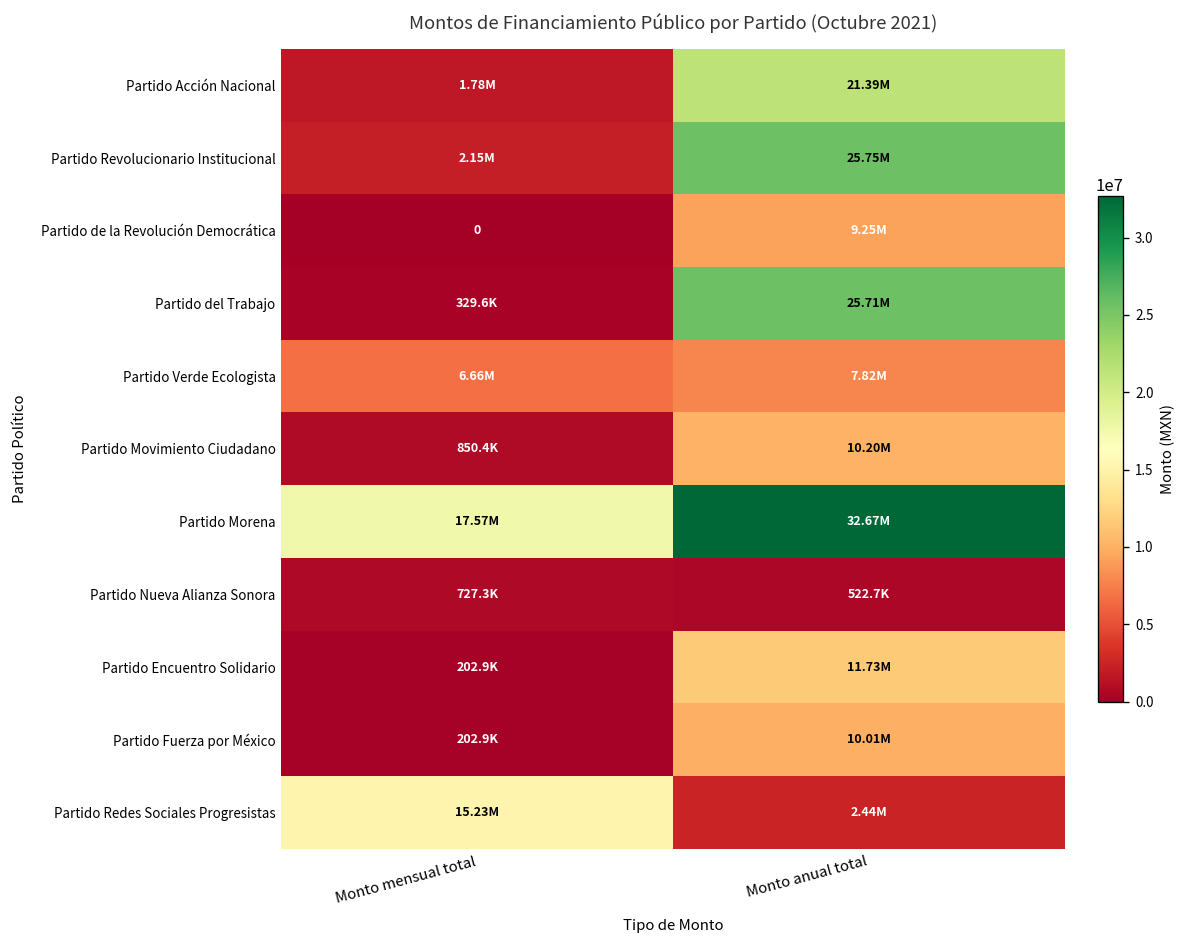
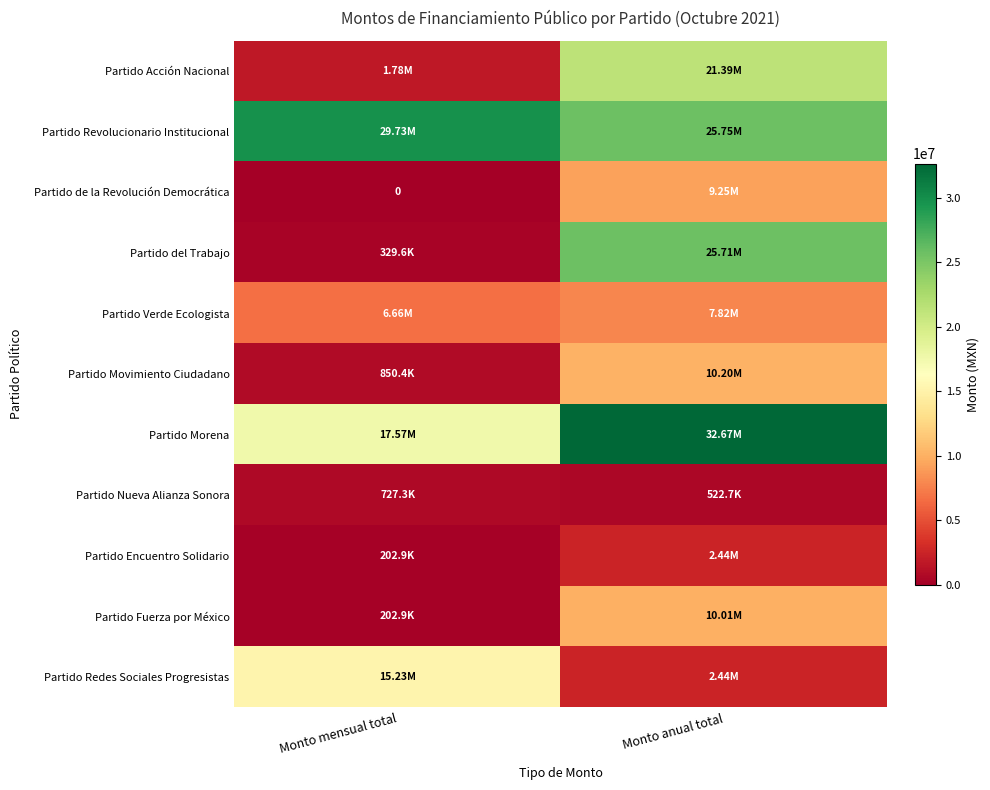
Partido Revolucionario Institucional, Monto mensual total: 2.15M -> 29.73M
Partido Encuentro Solidario, Monto anual total: 11.73M -> 2.44M
